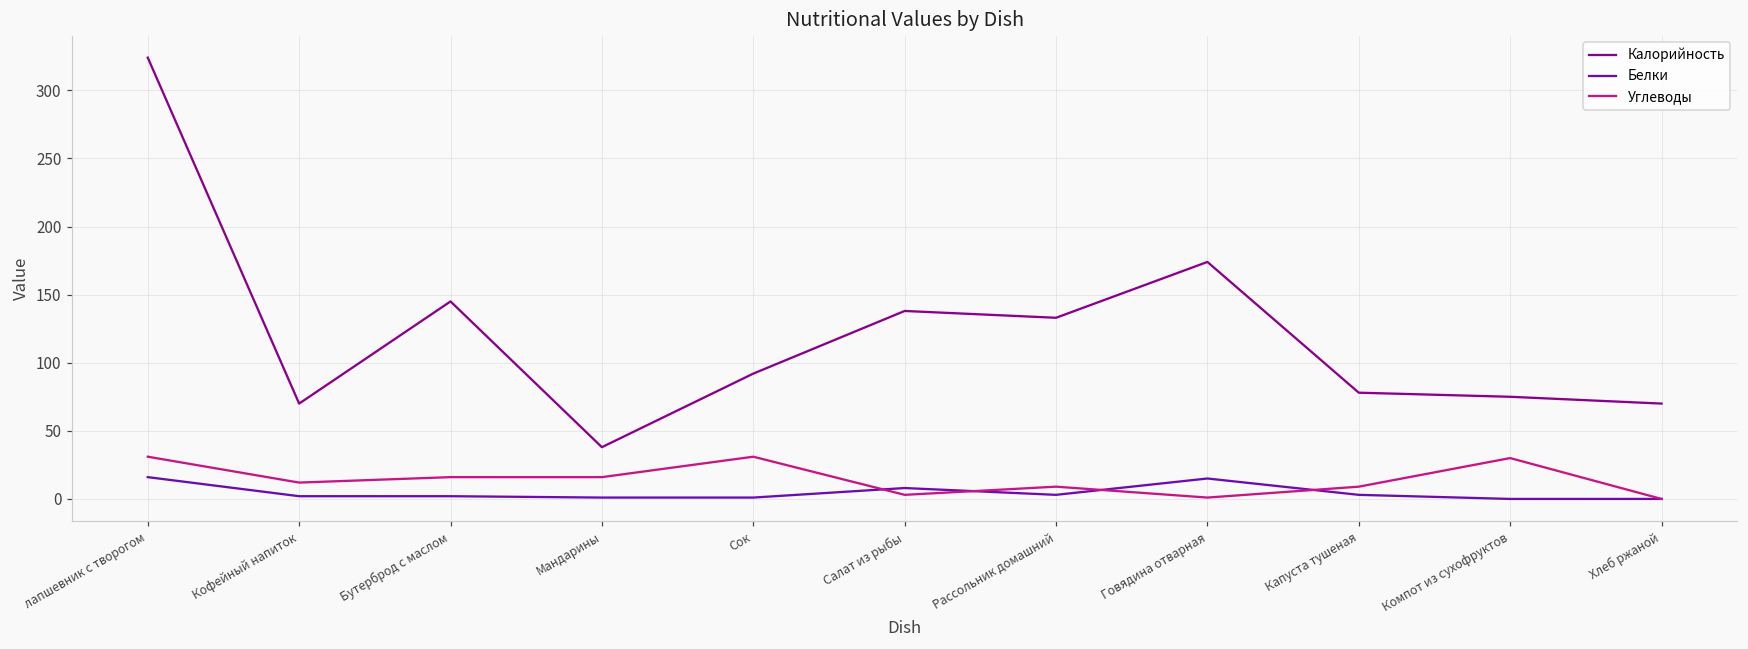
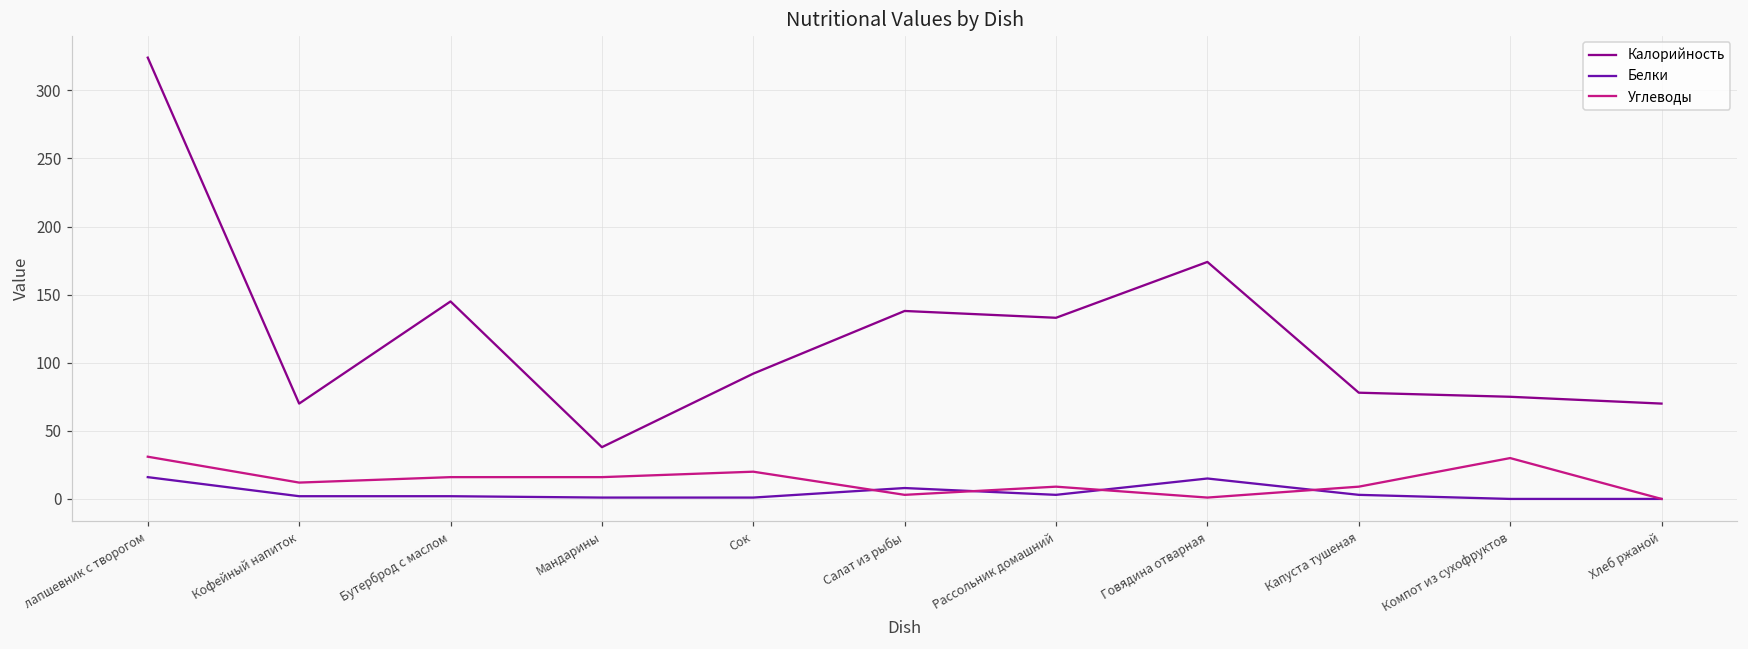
Углеводы, Сок: 31 -> 20
